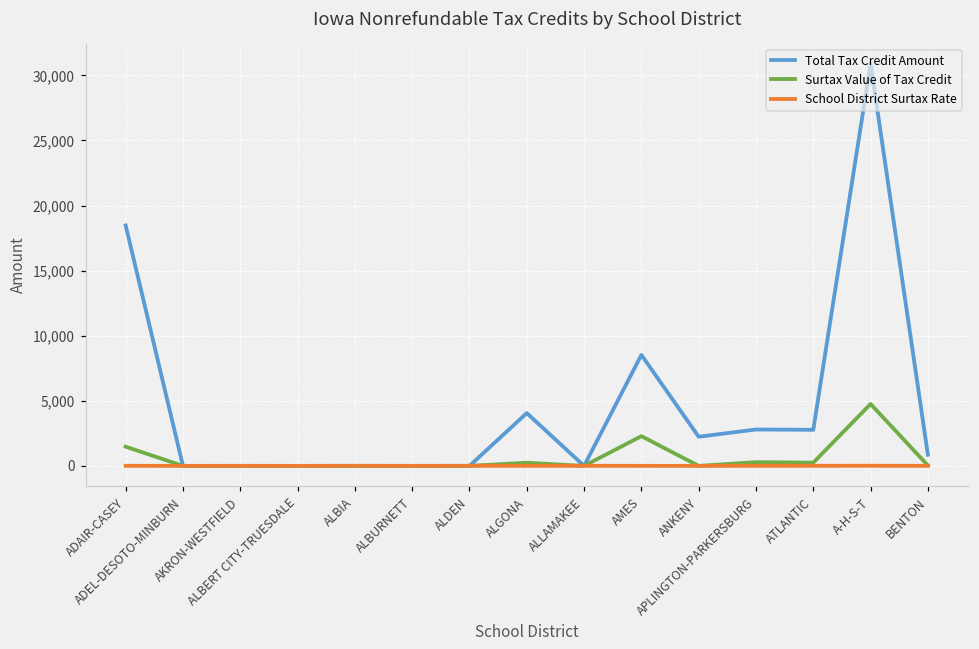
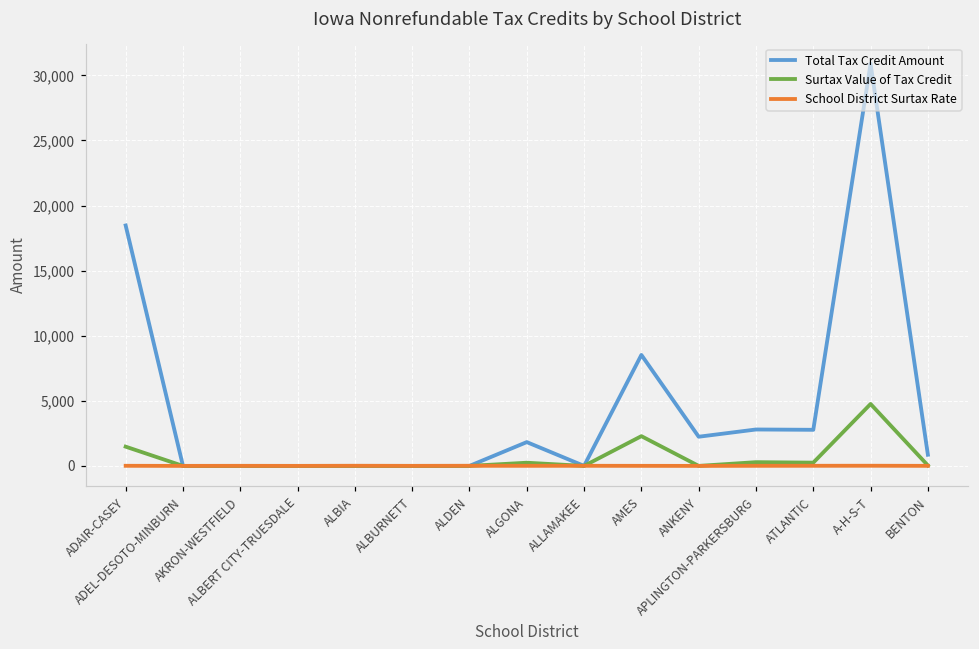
Total Tax Credit Amount, ALGONA: 4,100 -> 1,800
